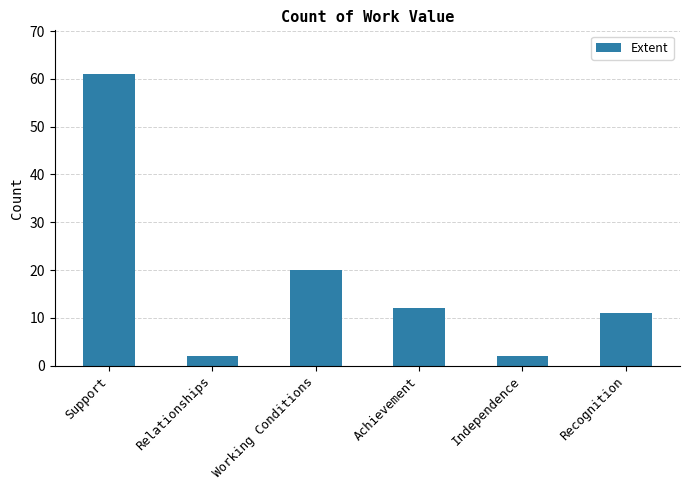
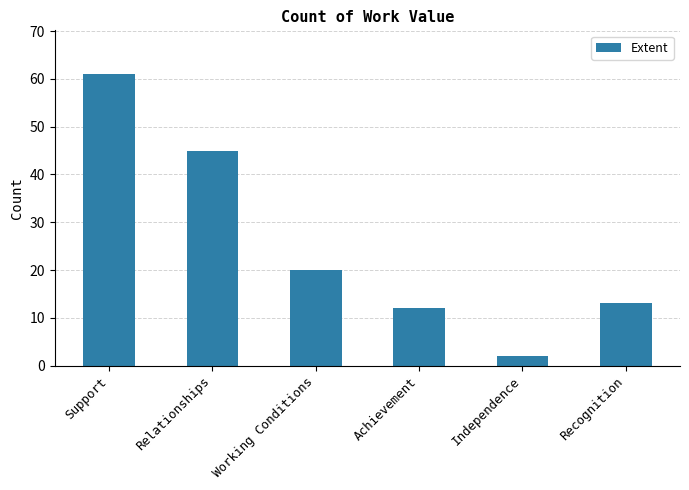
Relationships: 2 -> 45
Recognition: 11 -> 13
